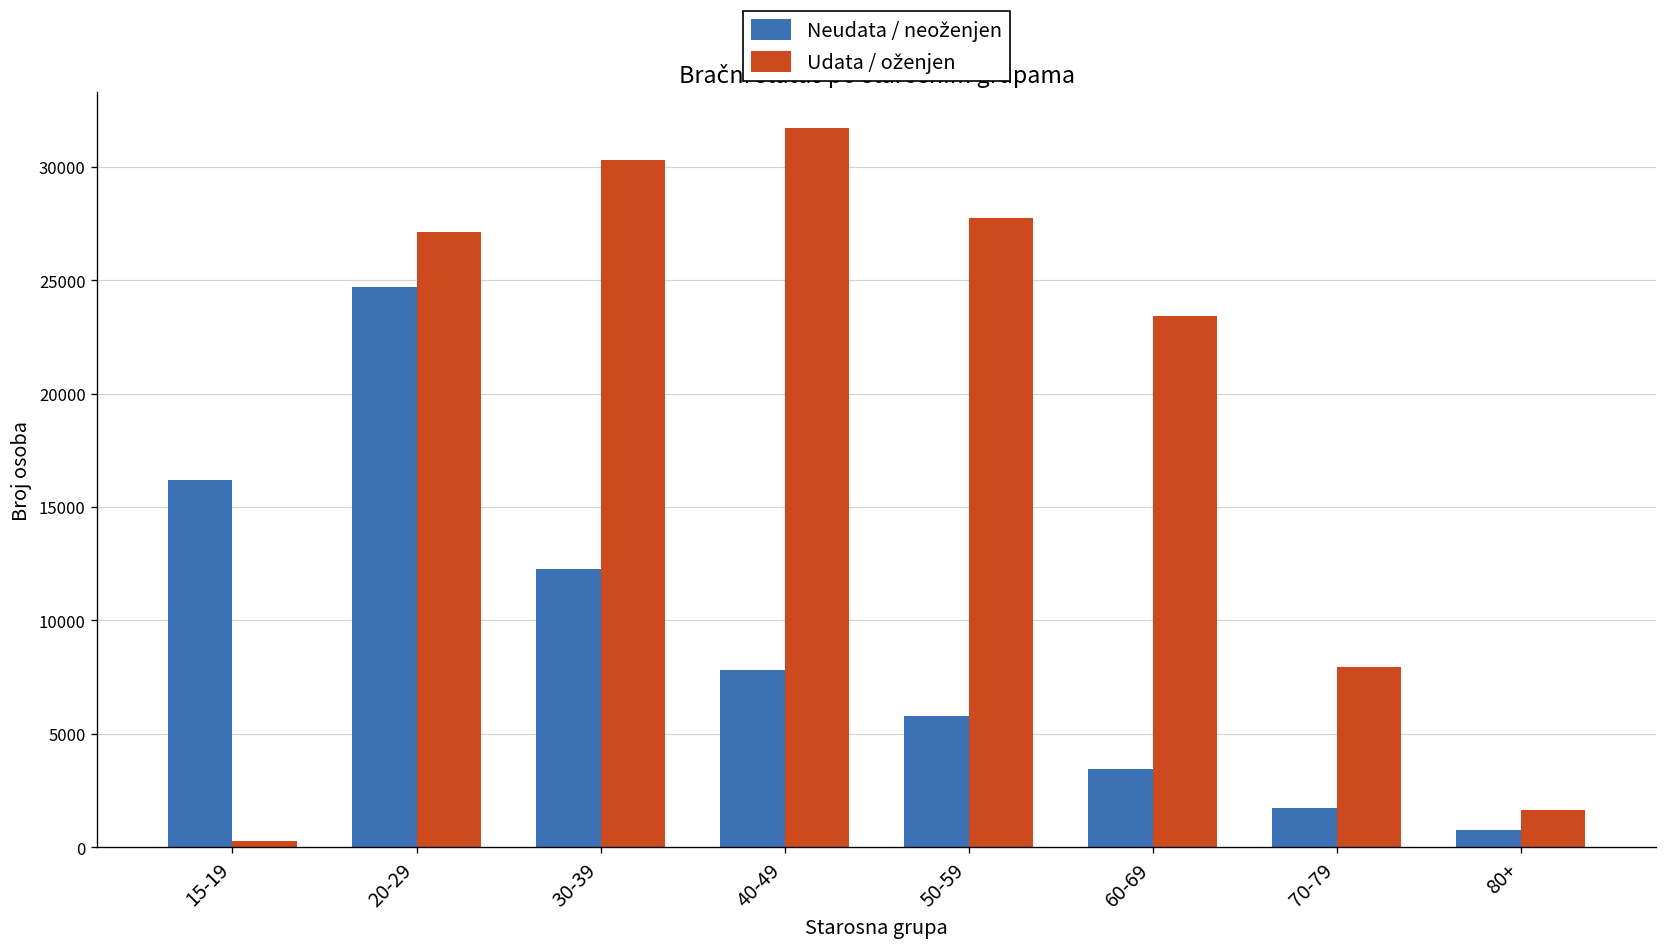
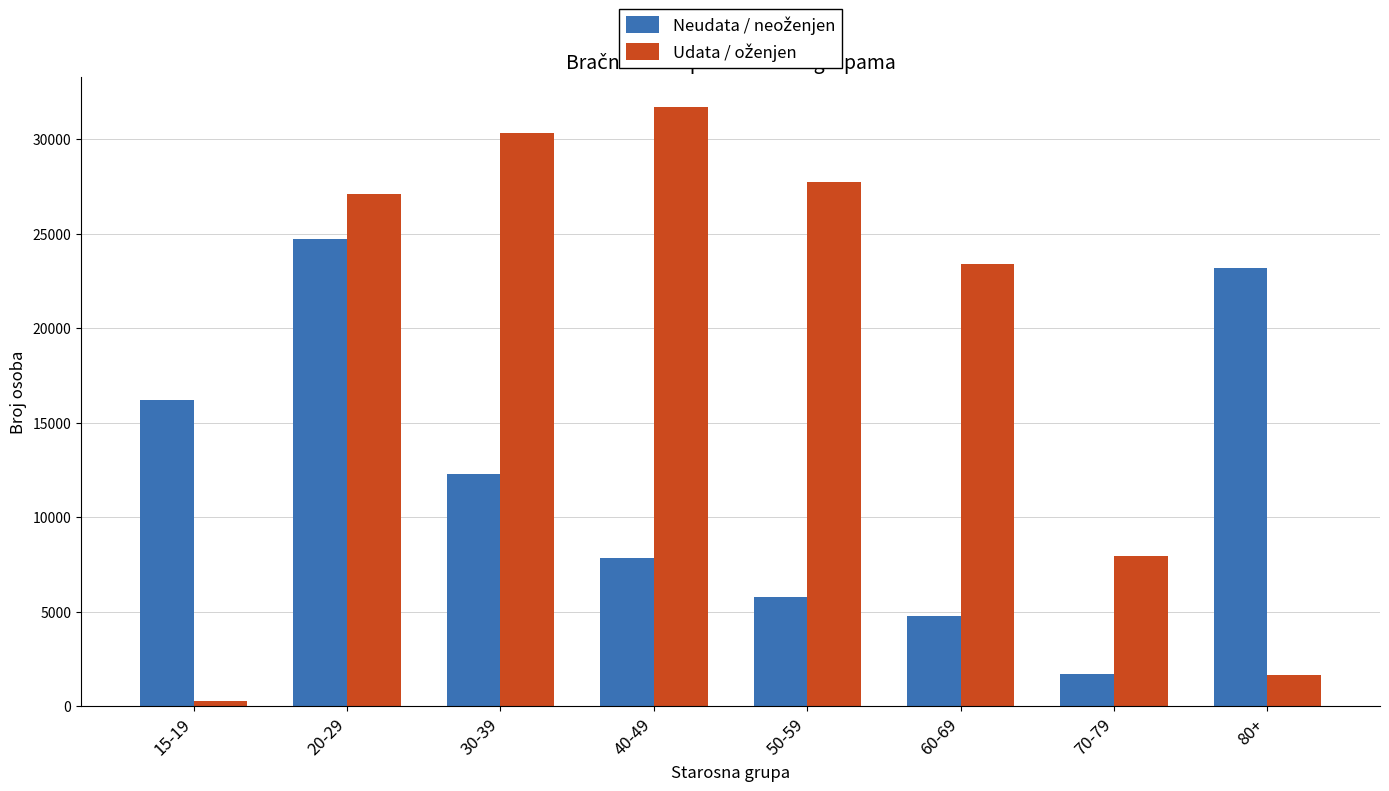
Neudata / neoženjen, 60-69: 3400 -> 4800
Neudata / neoženjen, 80+: 800 -> 23200
